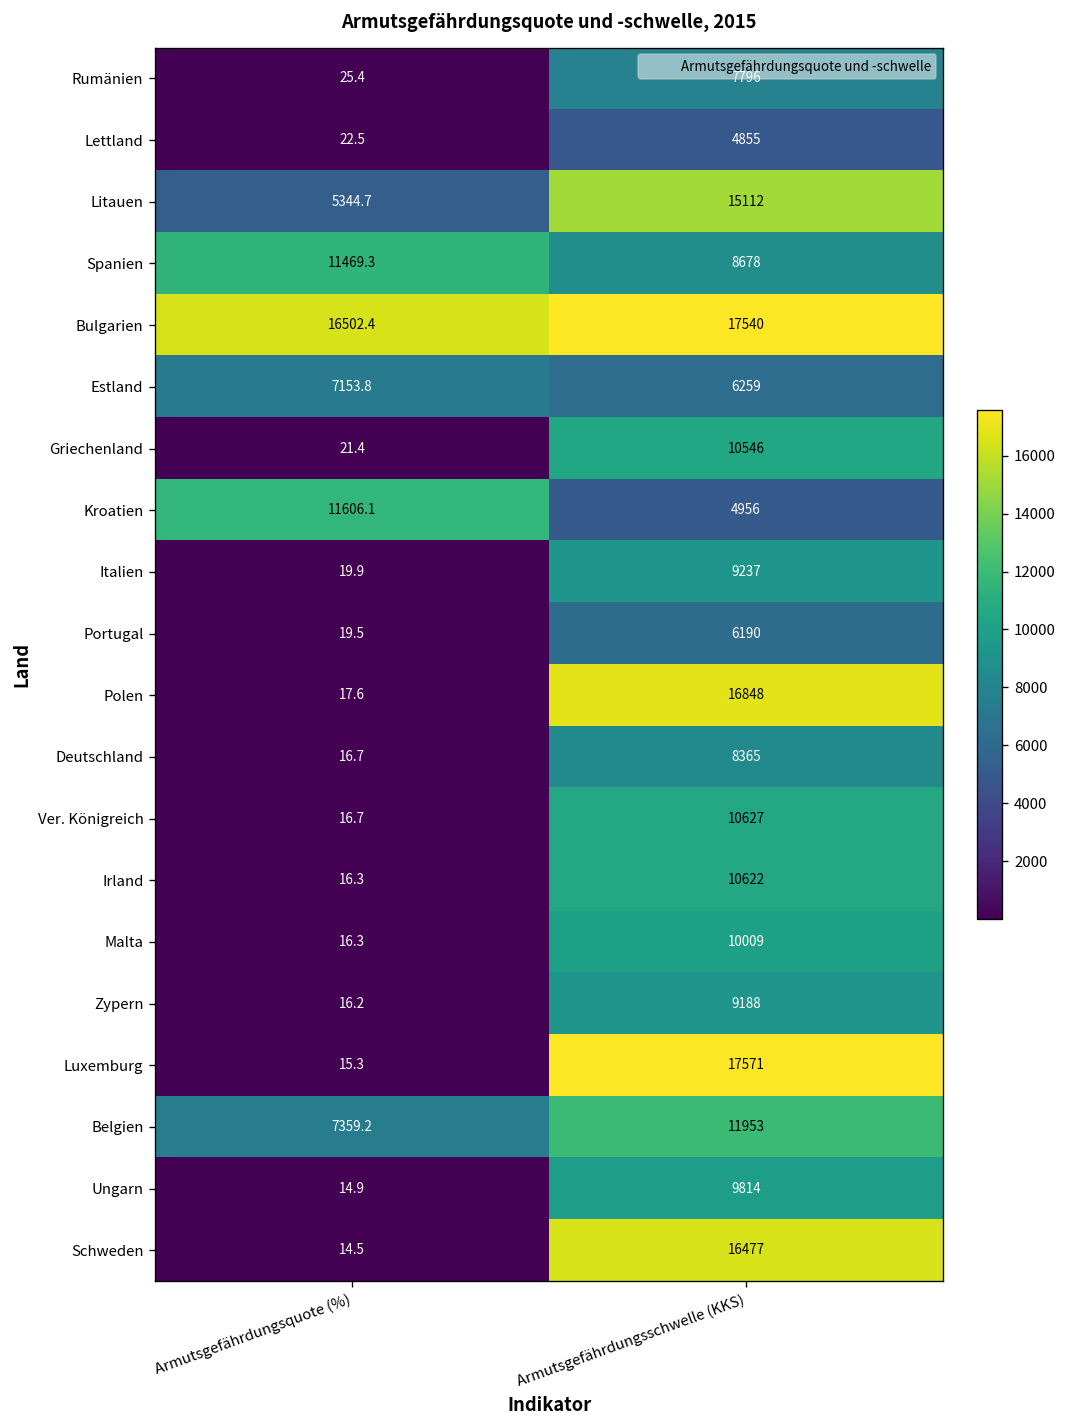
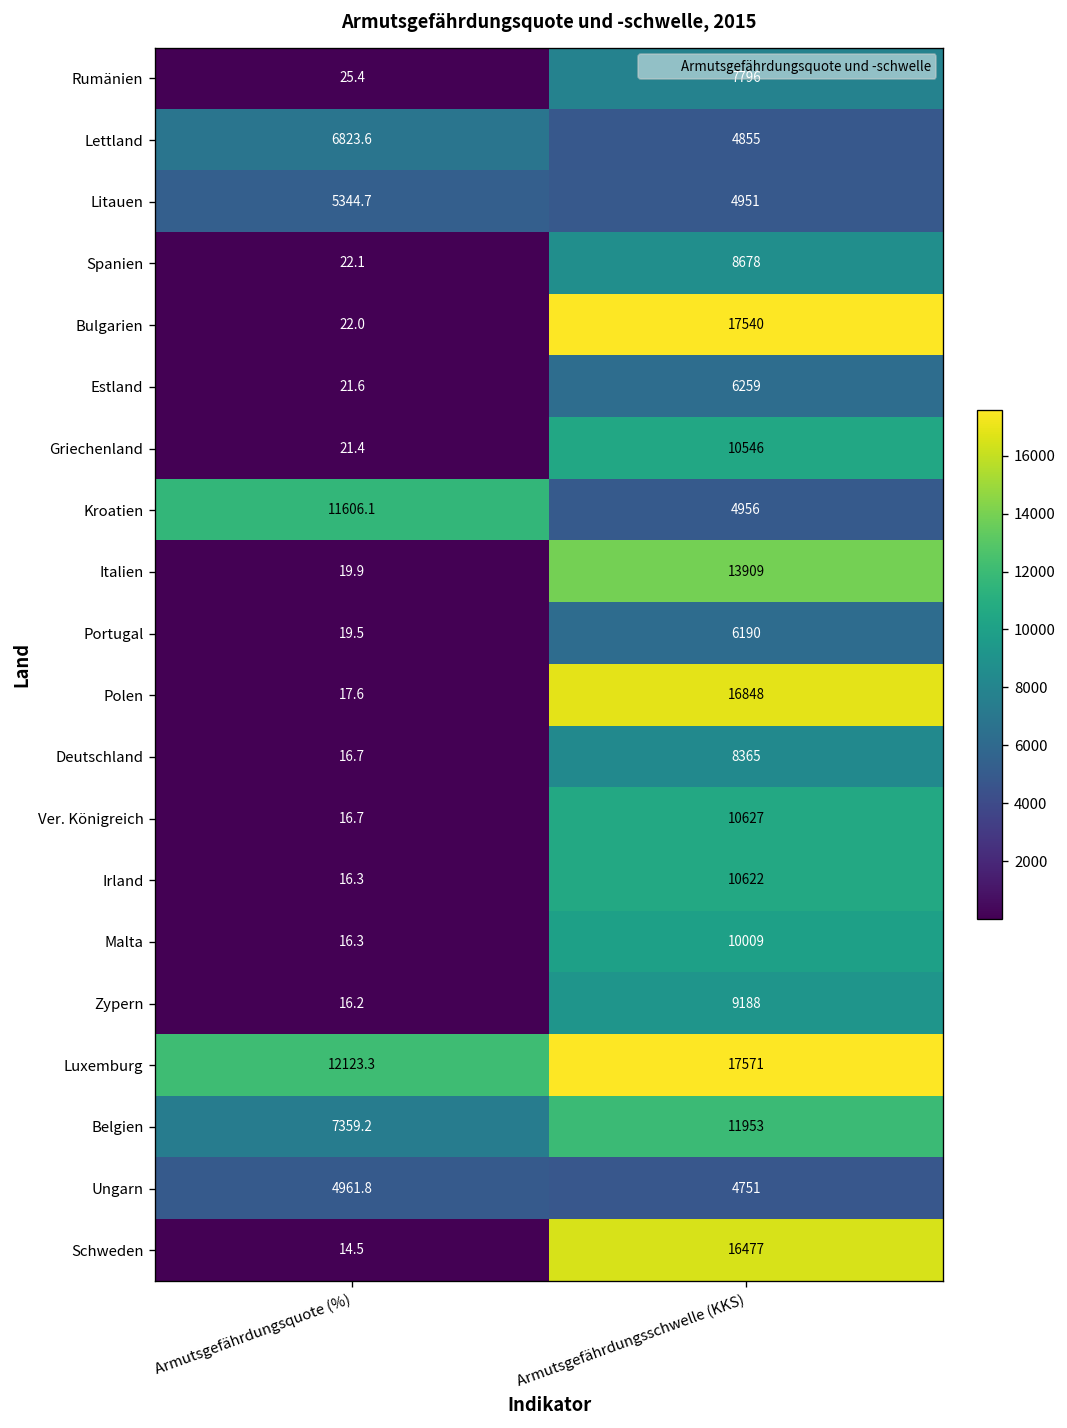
Lettland, Armutsgefährdungsquote (%): 22.5 -> 6823.6
Litauen, Armutsgefährdungsschwelle (KKS): 15112 -> 4951
Spanien, Armutsgefährdungsquote (%): 11469.3 -> 22.1
Bulgarien, Armutsgefährdungsquote (%): 16502.4 -> 22.0
Estland, Armutsgefährdungsquote (%): 7153.8 -> 21.6
Italien, Armutsgefährdungsschwelle (KKS): 9237 -> 13909
Luxemburg, Armutsgefährdungsquote (%): 15.3 -> 12123.3
Ungarn, Armutsgefährdungsquote (%): 14.9 -> 4961.8
Ungarn, Armutsgefährdungsschwelle (KKS): 9814 -> 4751
